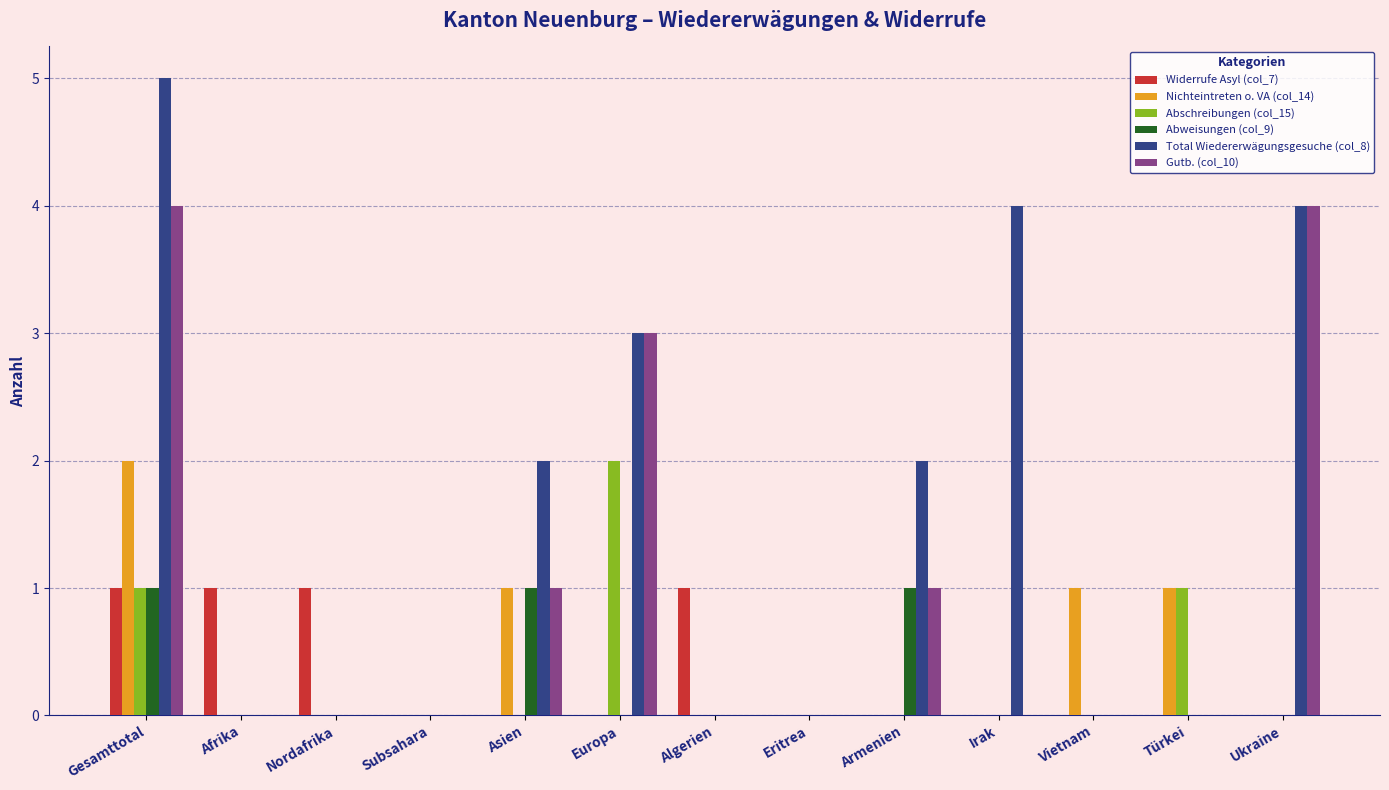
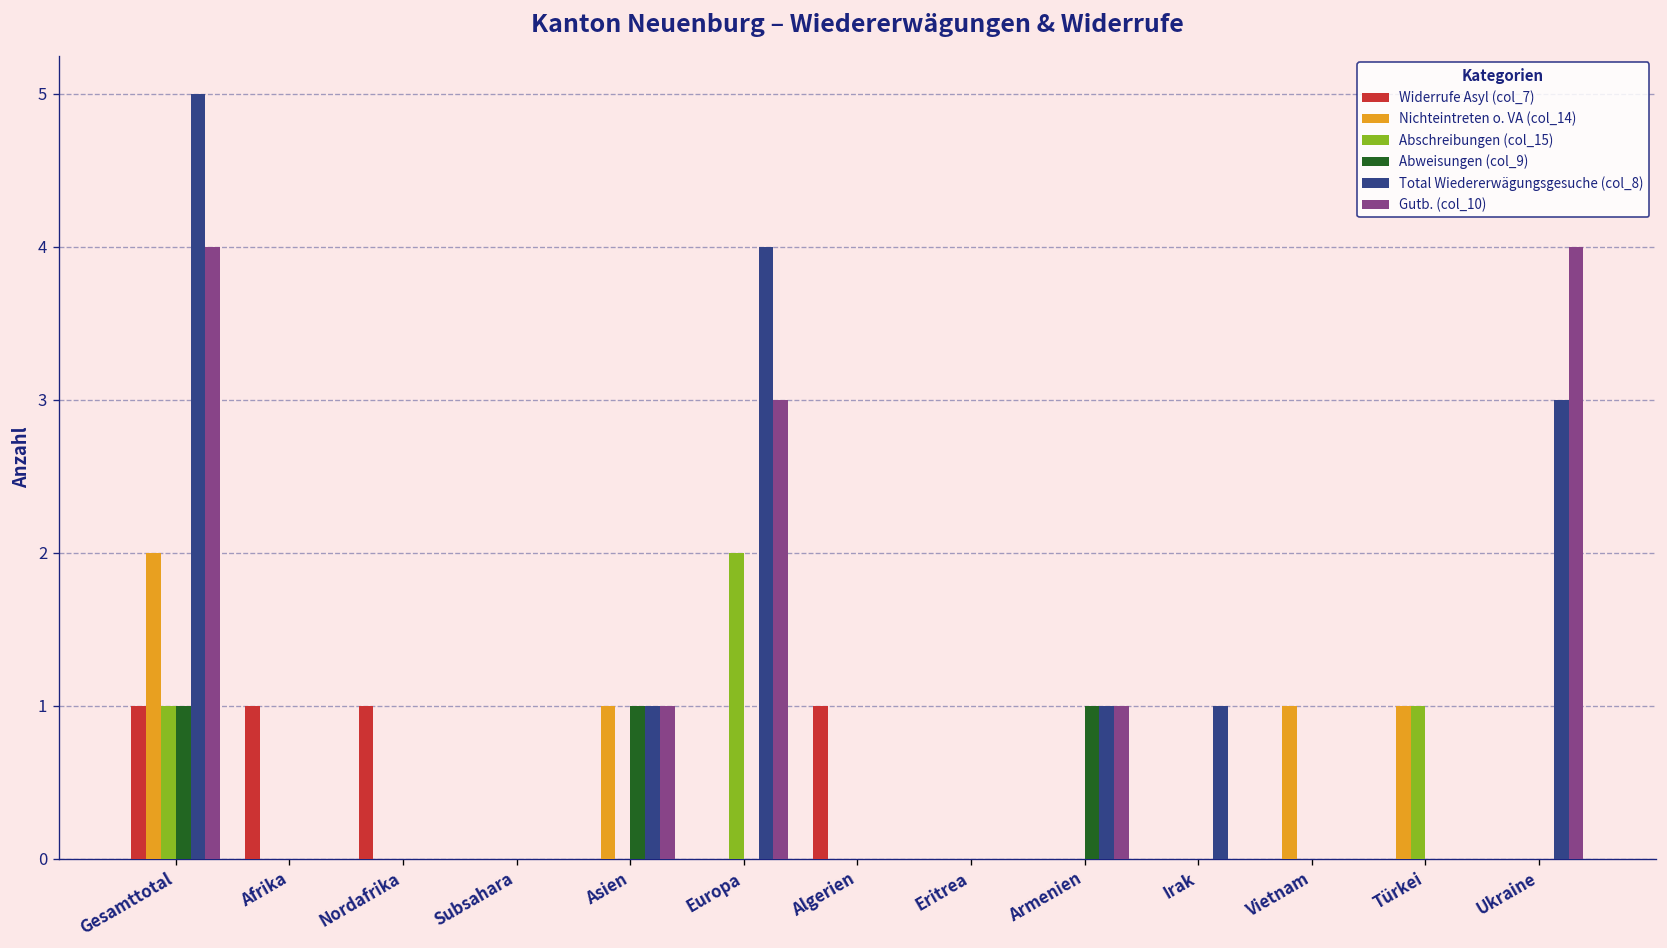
Total Wiedererwägungsgesuche (col_8), Asien: 2 -> 1
Total Wiedererwägungsgesuche (col_8), Europa: 3 -> 4
Total Wiedererwägungsgesuche (col_8), Armenien: 2 -> 1
Total Wiedererwägungsgesuche (col_8), Irak: 4 -> 1
Total Wiedererwägungsgesuche (col_8), Ukraine: 4 -> 3
